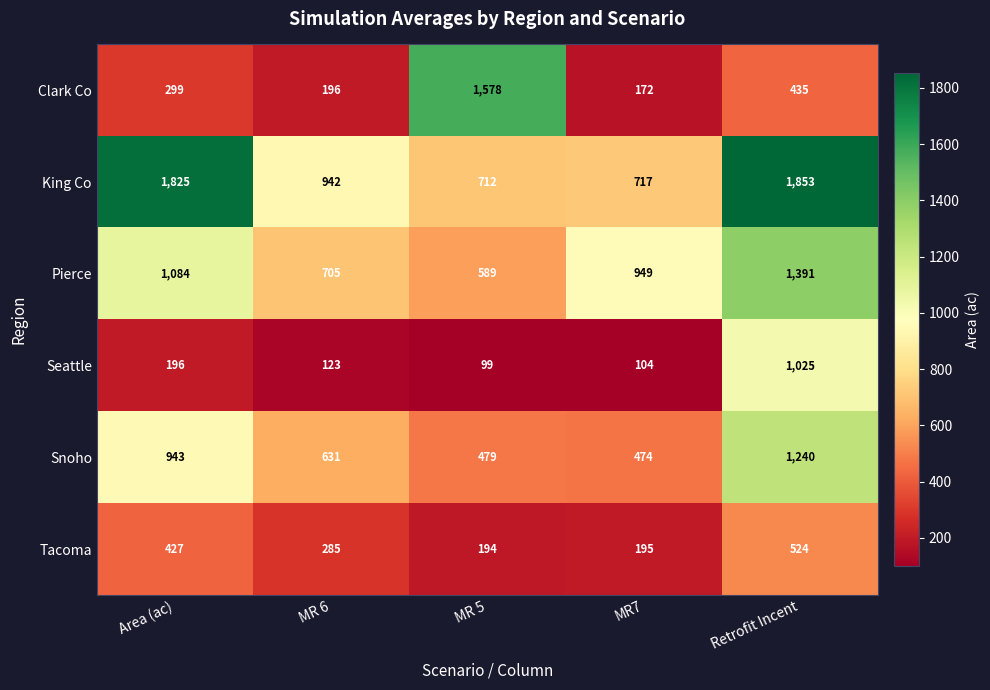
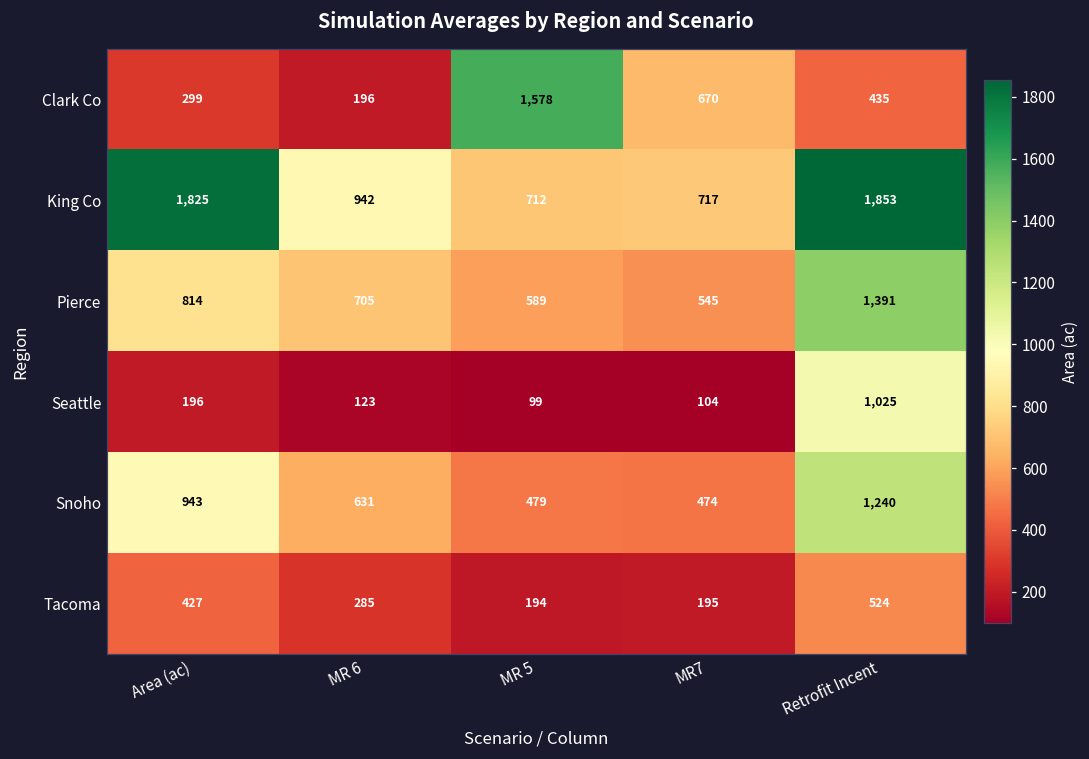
Clark Co, MR7: 172 -> 670
Pierce, Area (ac): 1,084 -> 814
Pierce, MR7: 949 -> 545
